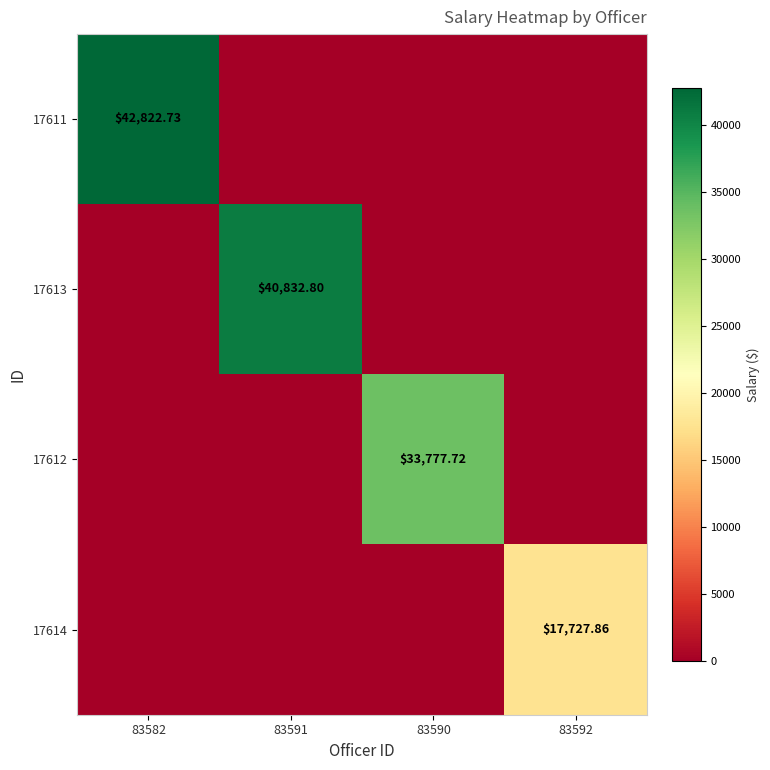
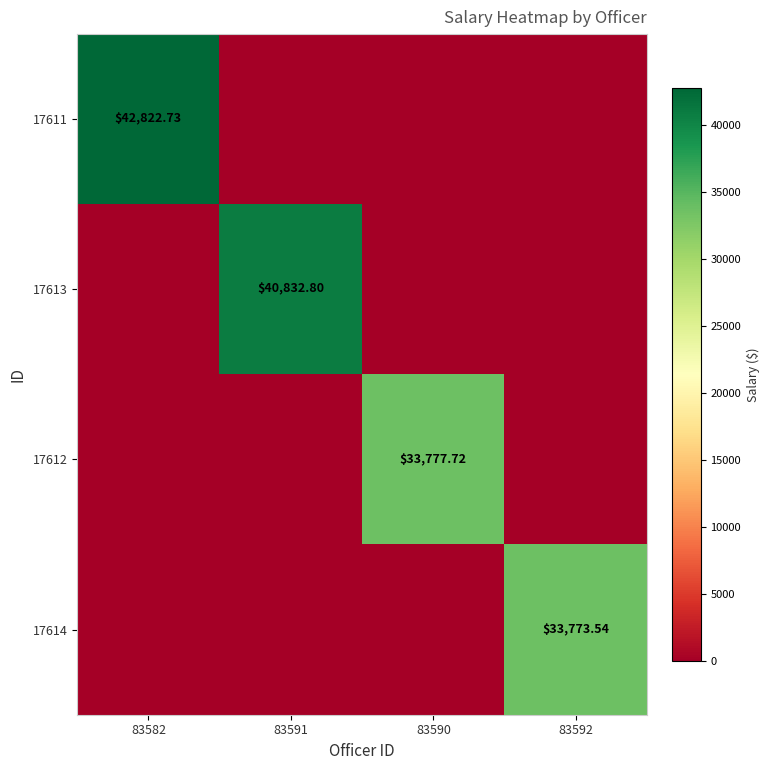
17614, 83592: $17,727.86 -> $33,773.54
